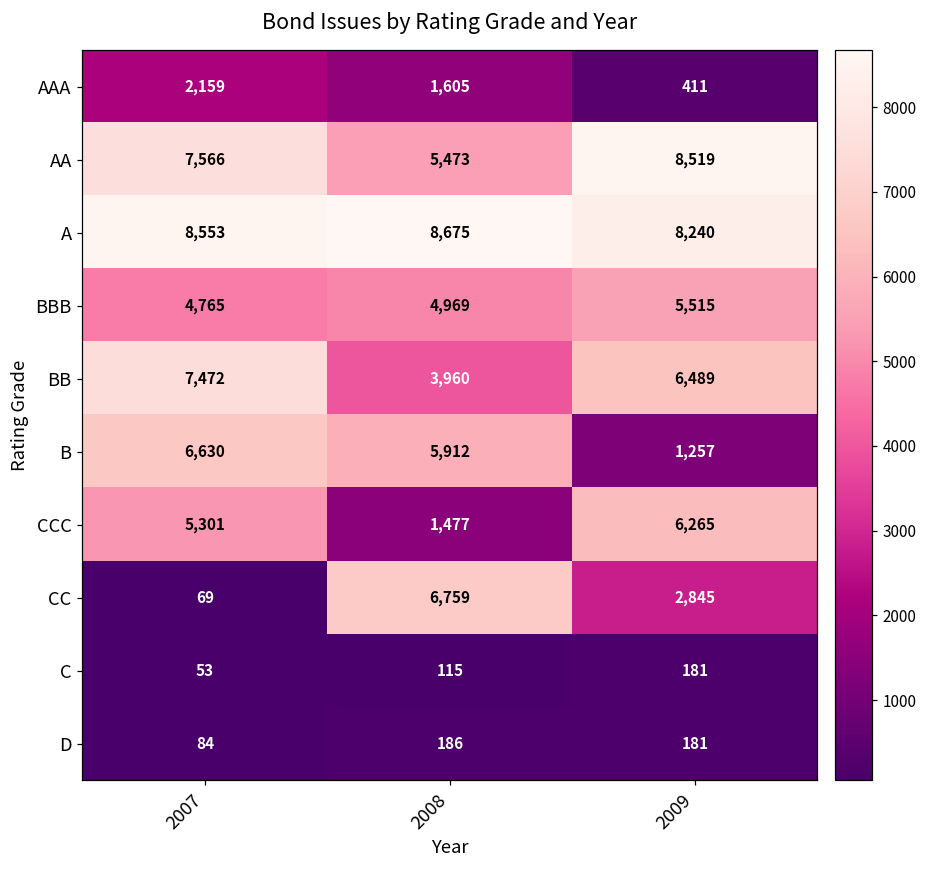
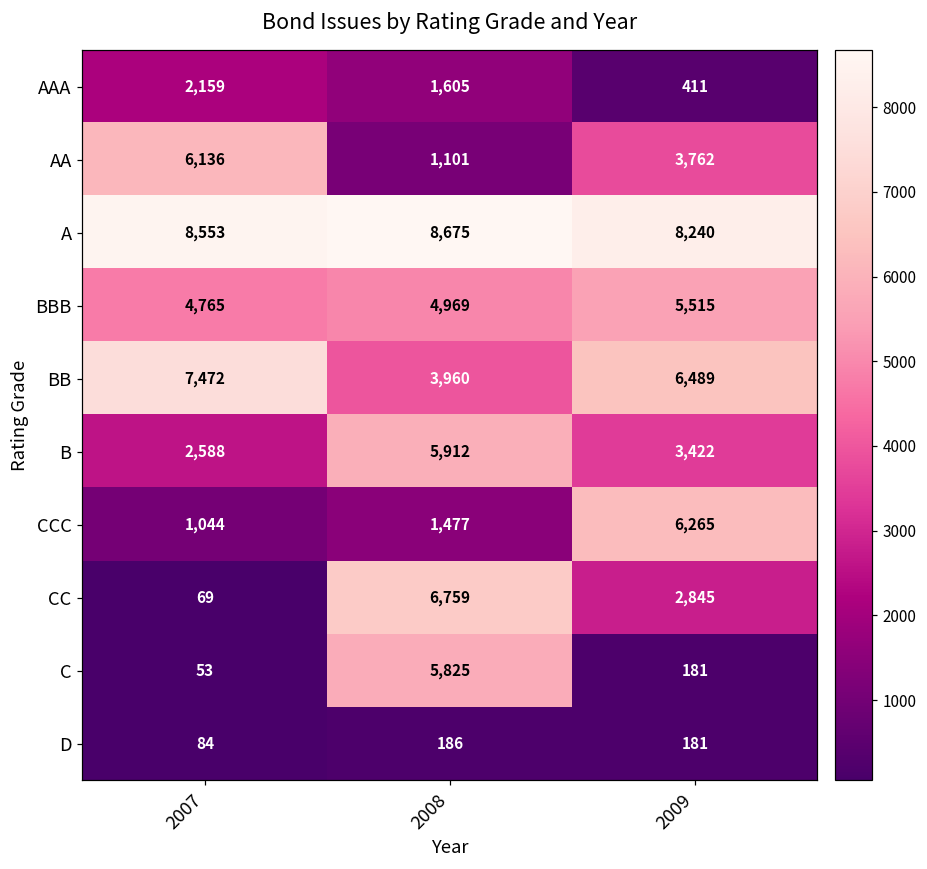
AA, 2007: 7,566 -> 6,136
AA, 2008: 5,473 -> 1,101
AA, 2009: 8,519 -> 3,762
B, 2007: 6,630 -> 2,588
B, 2009: 1,257 -> 3,422
CCC, 2007: 5,301 -> 1,044
C, 2008: 115 -> 5,825
